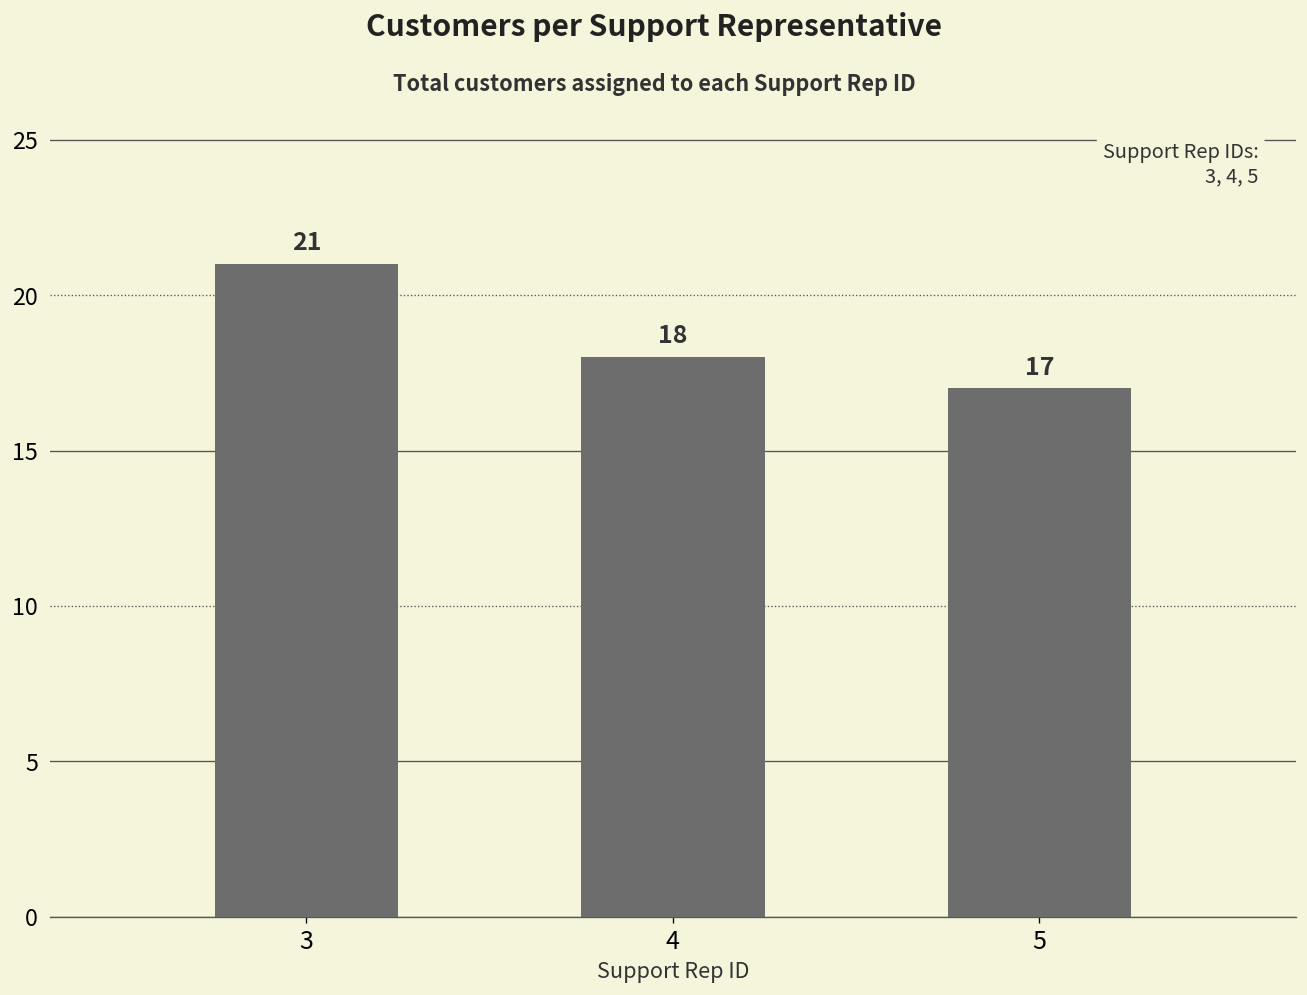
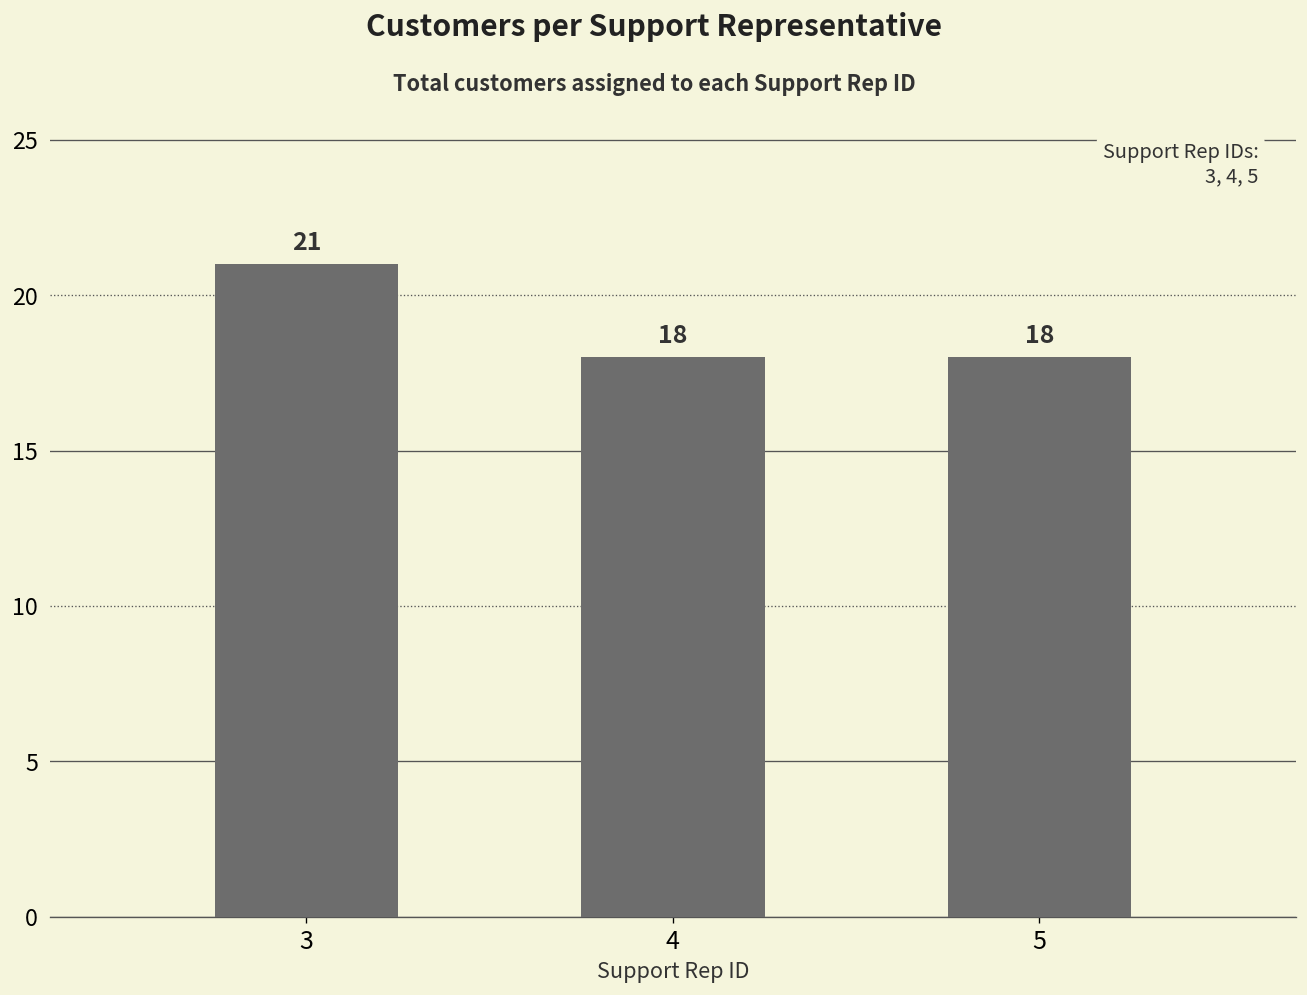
5: 17 -> 18
